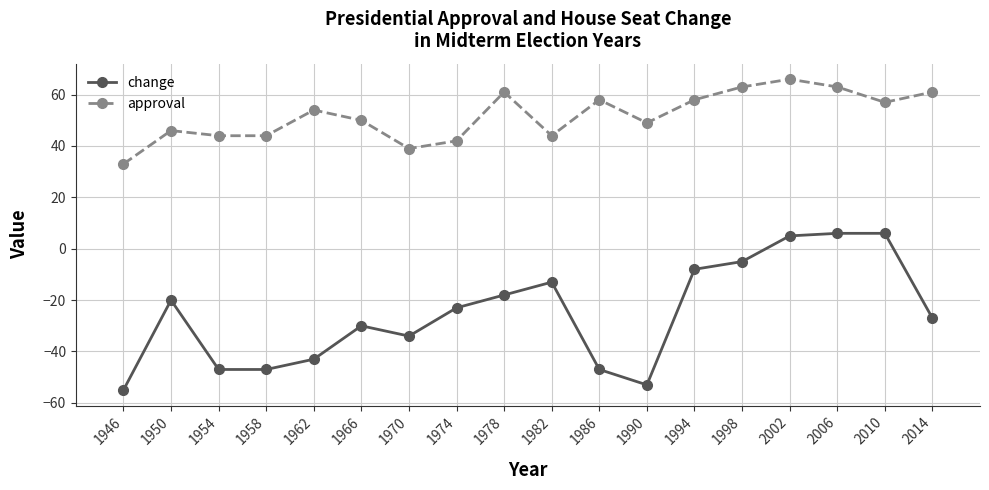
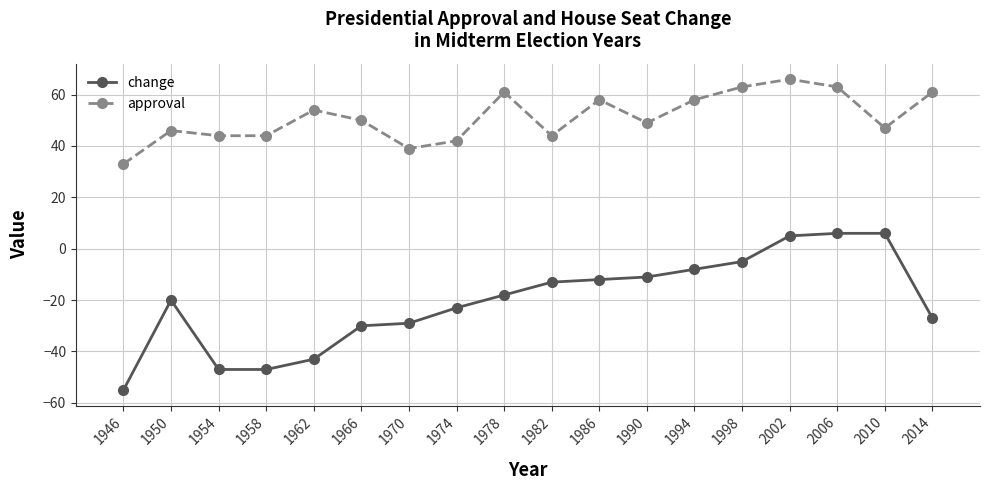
change, 1970: -34 -> -29
change, 1986: -47 -> -12
change, 1990: -53 -> -11
approval, 2010: 57 -> 47
